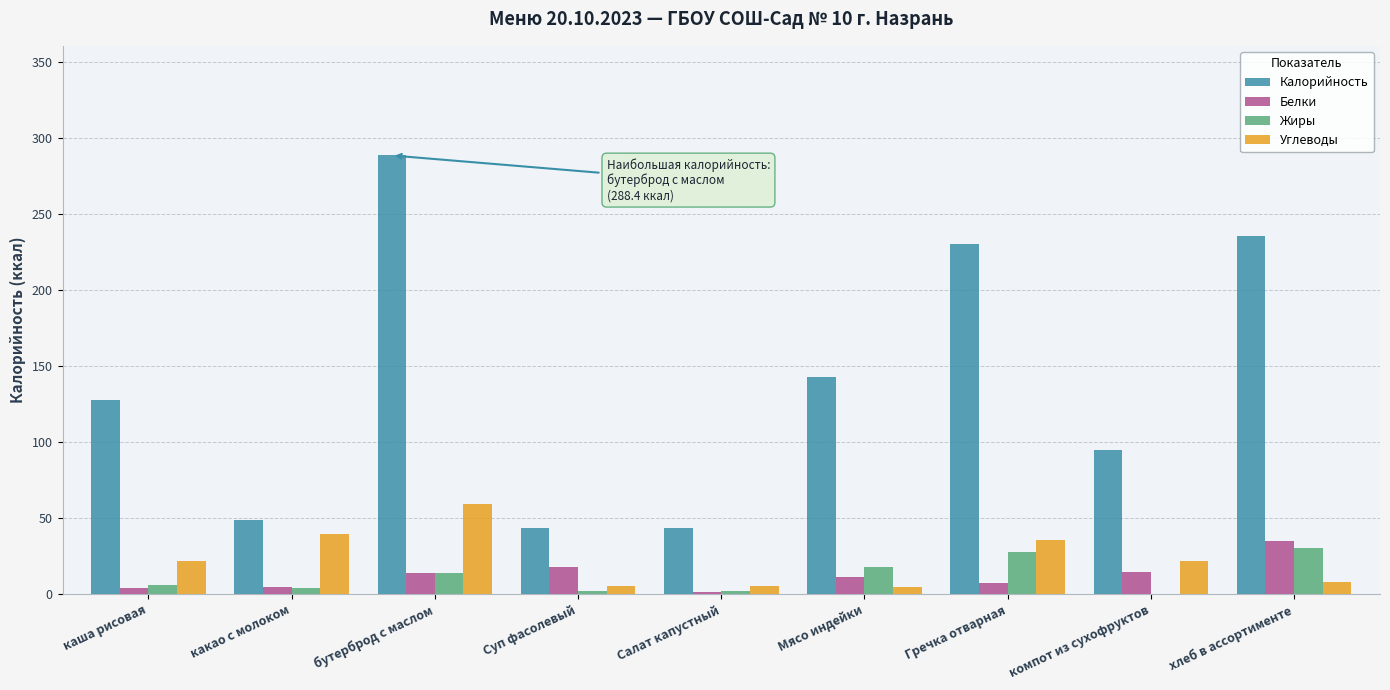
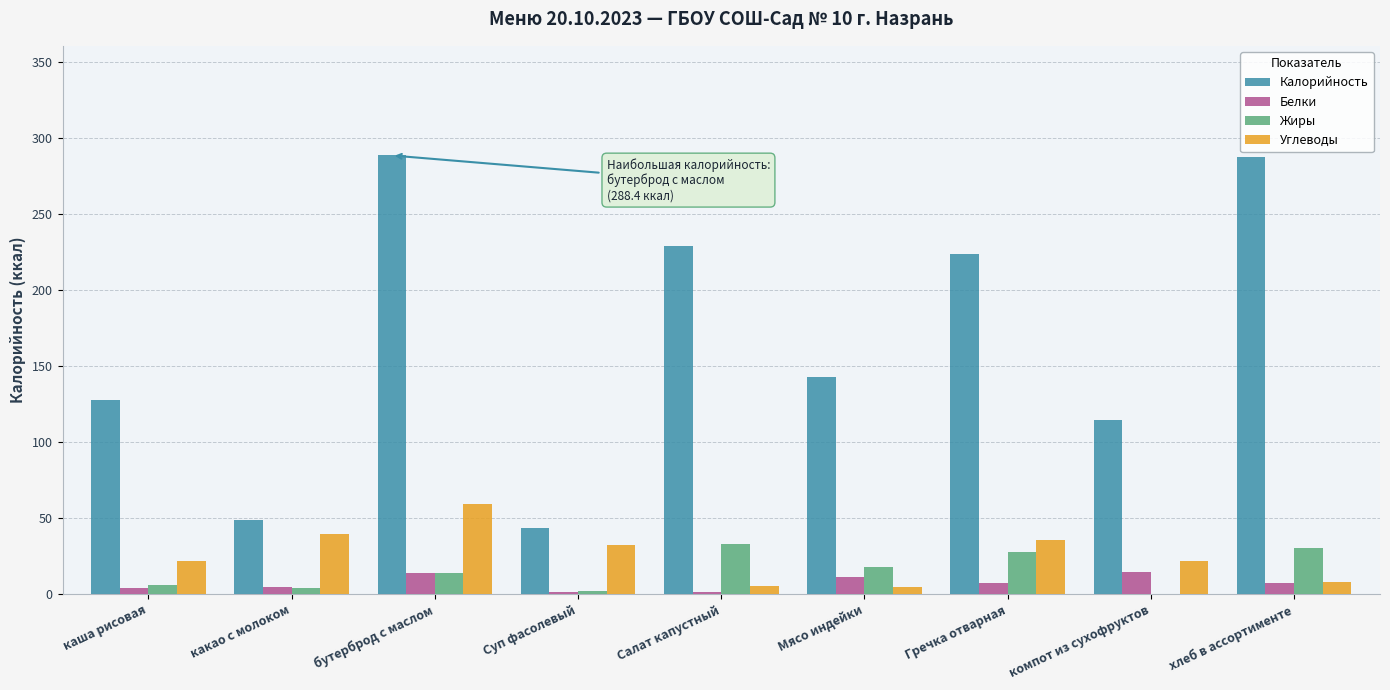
Белки, Суп фасолевый: 18 -> 2
Углеводы, Суп фасолевый: 5 -> 33
Калорийность, Салат капустный: 44 -> 229
Жиры, Салат капустный: 2 -> 33
Калорийность, Гречка отварная: 230 -> 224
Калорийность, компот из сухофруктов: 95 -> 115
Калорийность, хлеб в ассортименте: 235 -> 287
Белки, хлеб в ассортименте: 35 -> 8
